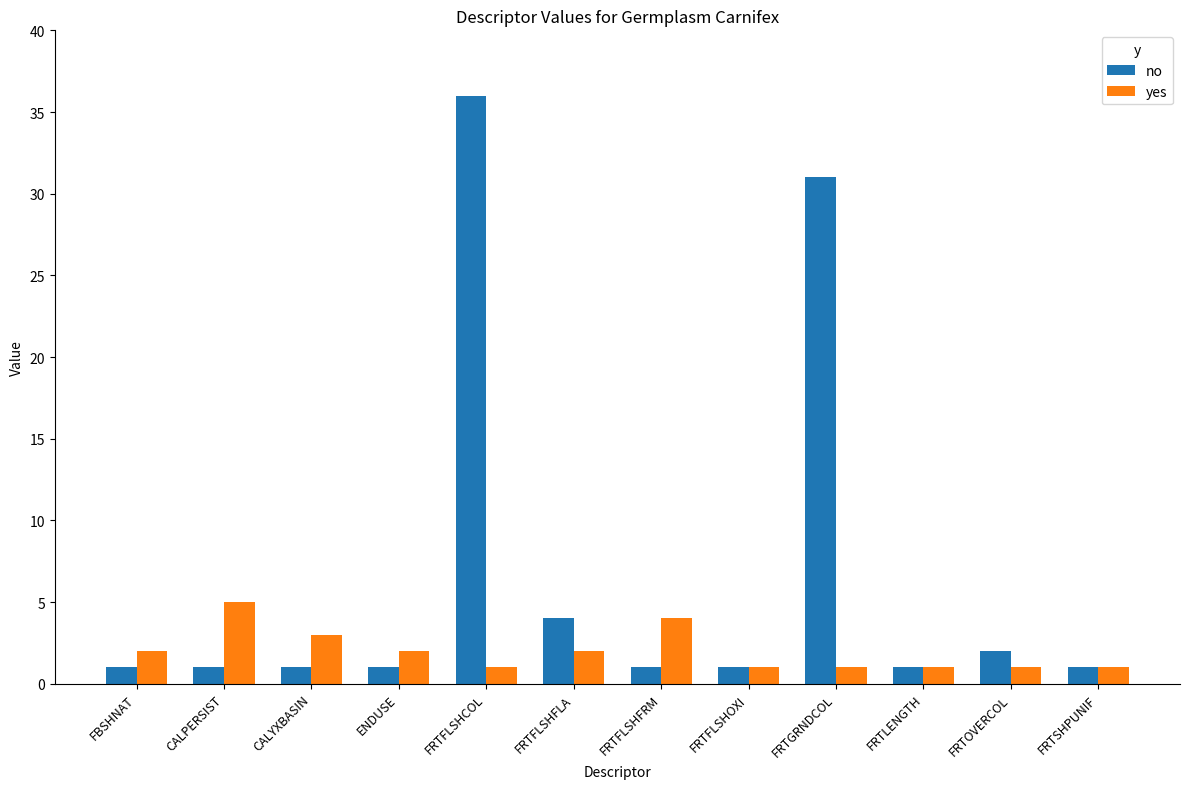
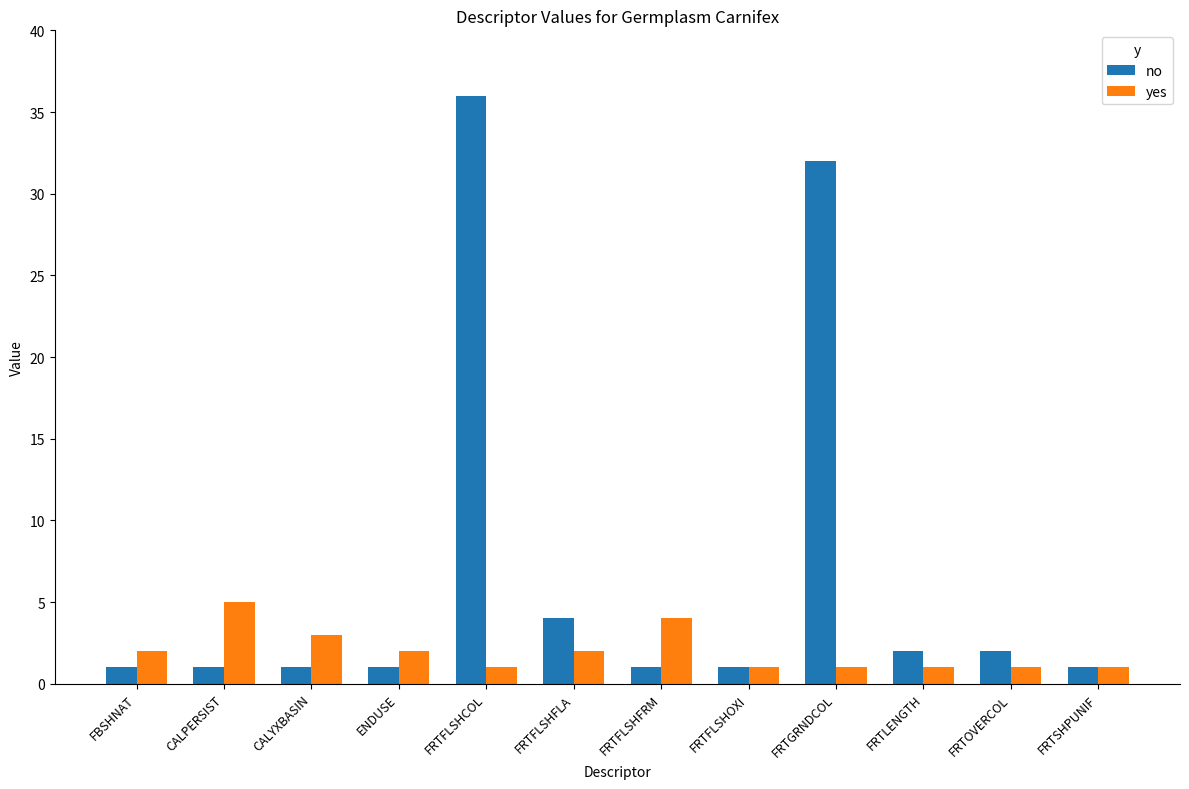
no, FRTGRNDCOL: 31 -> 32
no, FRTLENGTH: 1 -> 2
